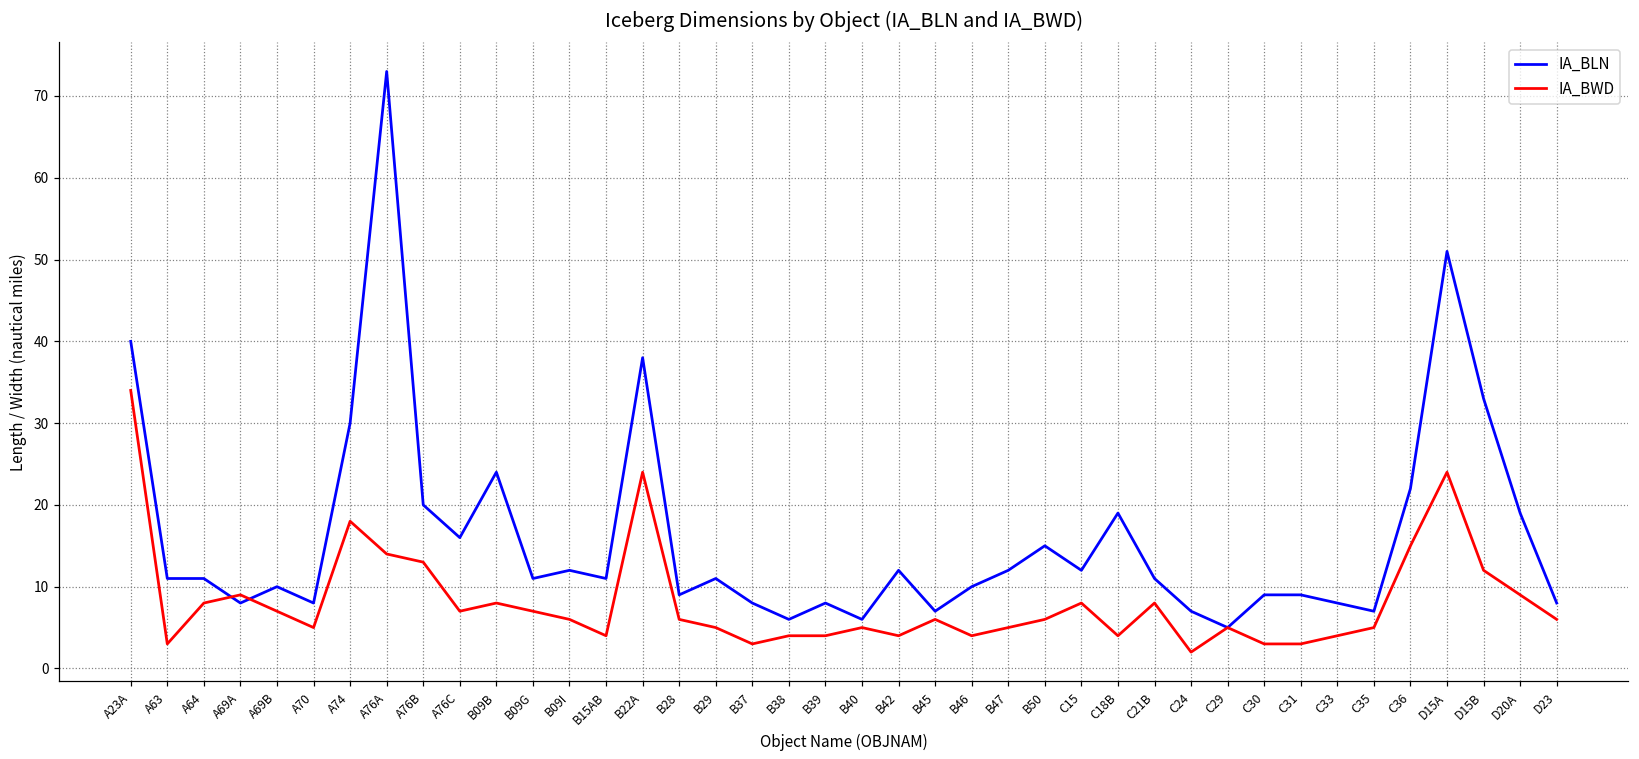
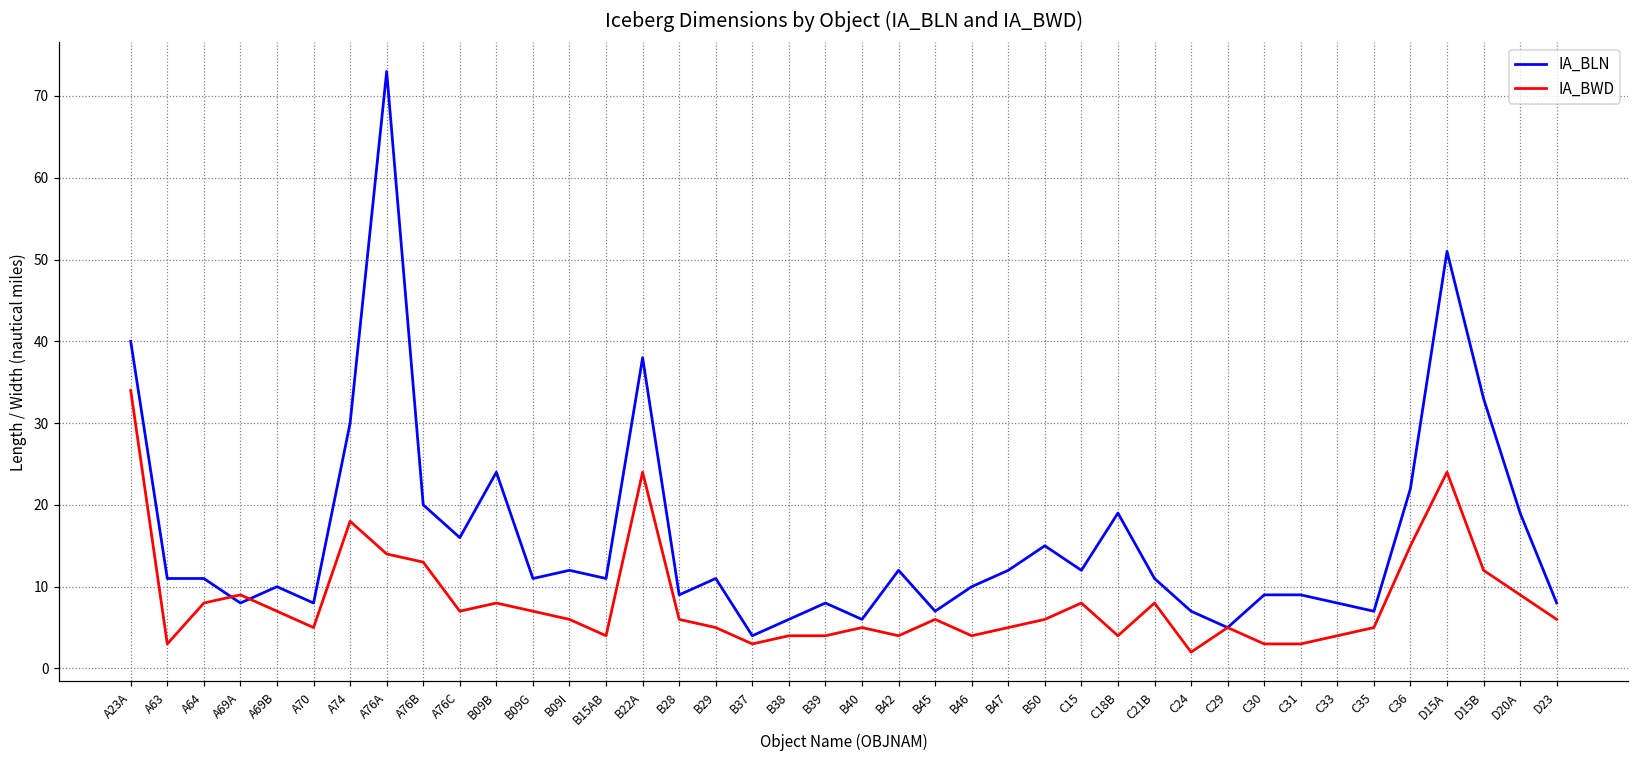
IA_BLN, B37: 8 -> 4
